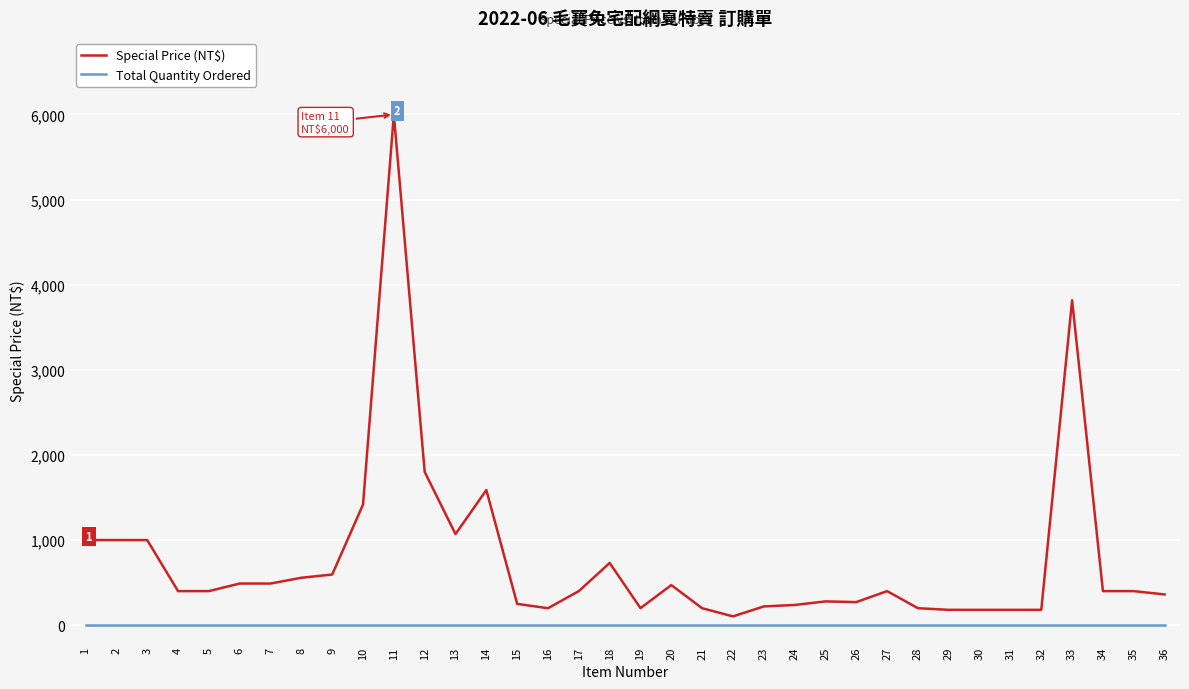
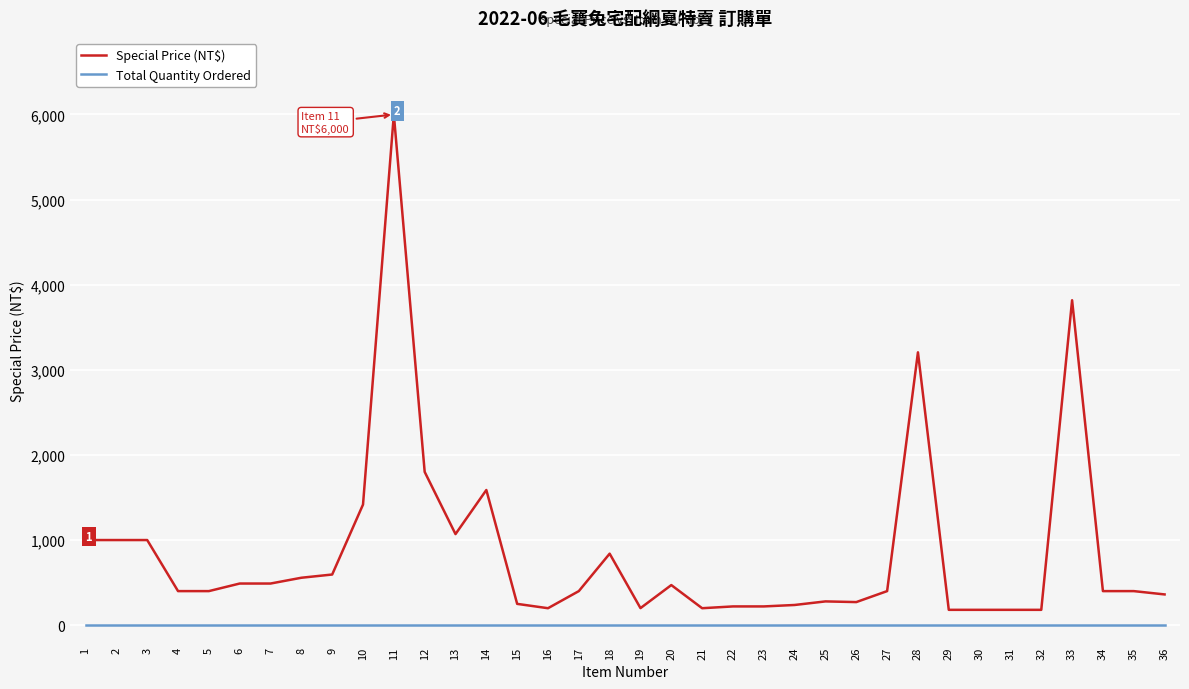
Special Price (NT$), 18: 700 -> 800
Special Price (NT$), 22: 100 -> 200
Special Price (NT$), 28: 200 -> 3,200
